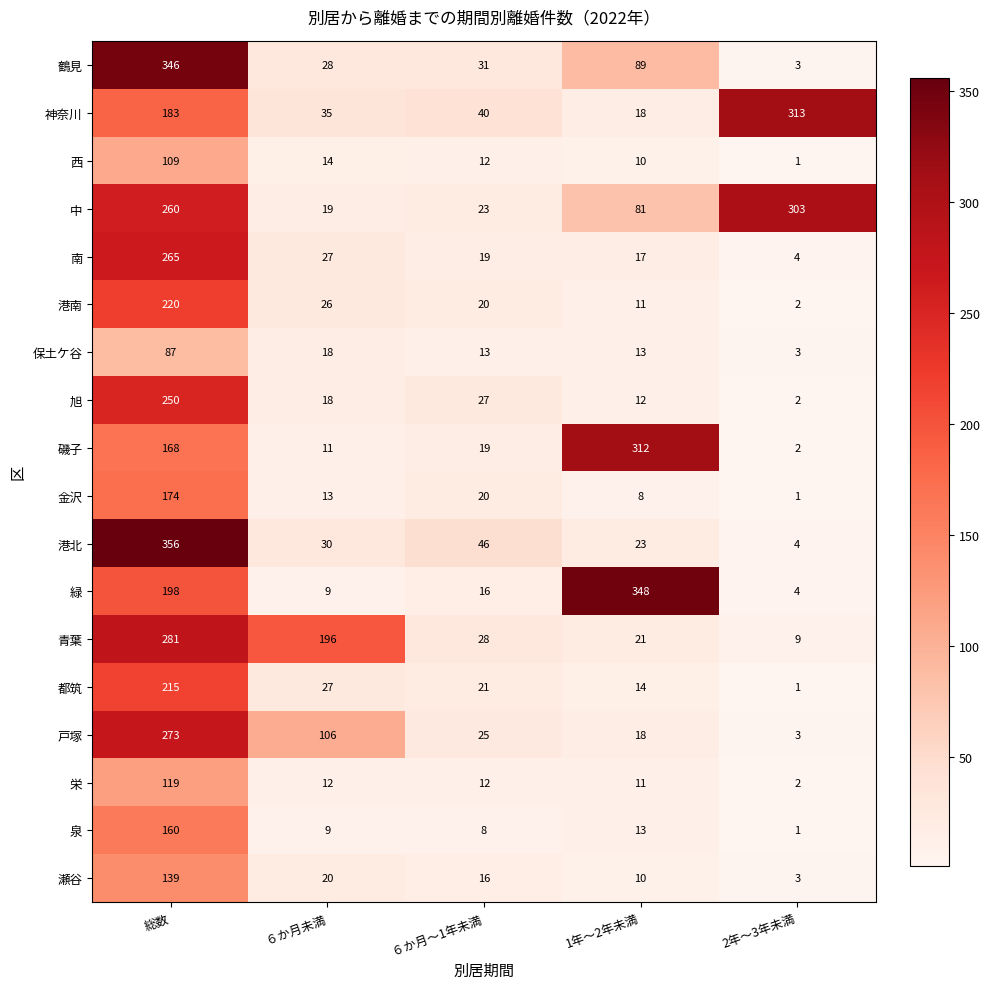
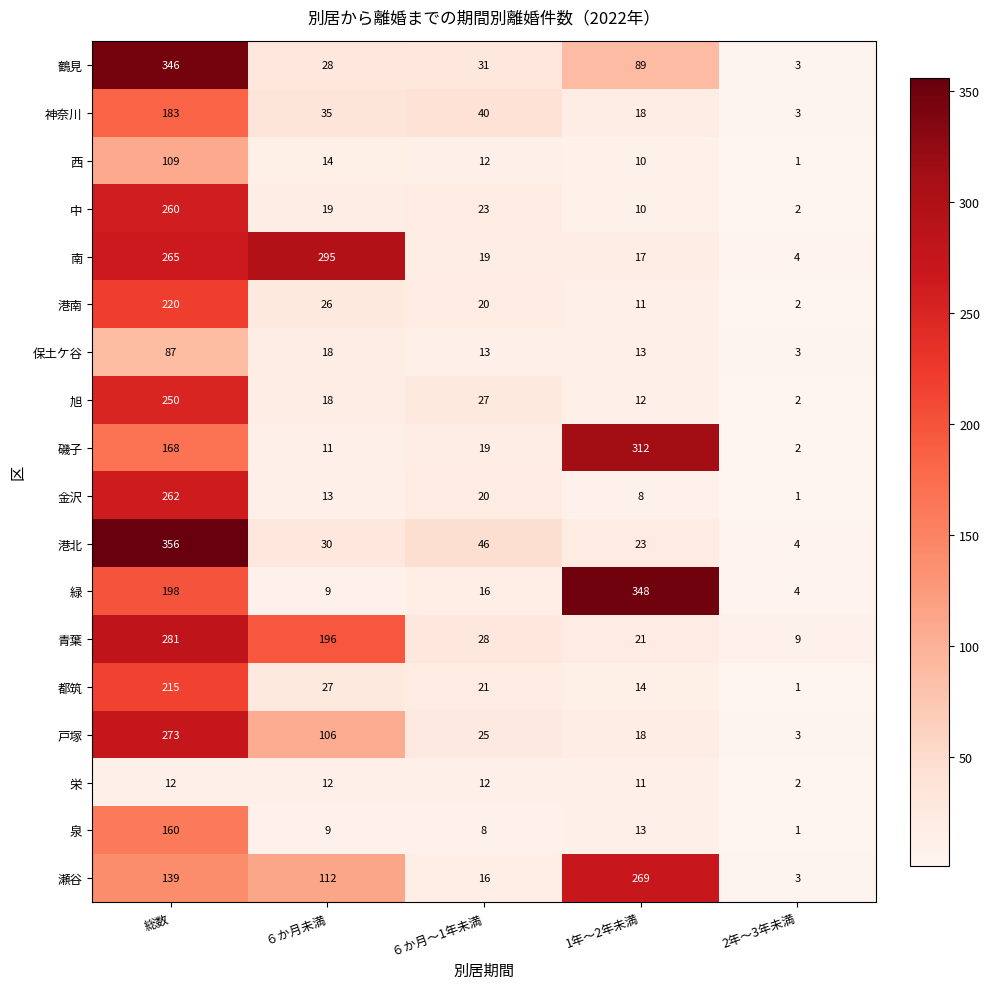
神奈川, 2年〜3年未満: 313 -> 3
中, 1年〜2年未満: 81 -> 10
中, 2年〜3年未満: 303 -> 2
南, ６か月未満: 27 -> 295
金沢, 総数: 174 -> 262
栄, 総数: 119 -> 12
瀬谷, ６か月未満: 20 -> 112
瀬谷, 1年〜2年未満: 10 -> 269
